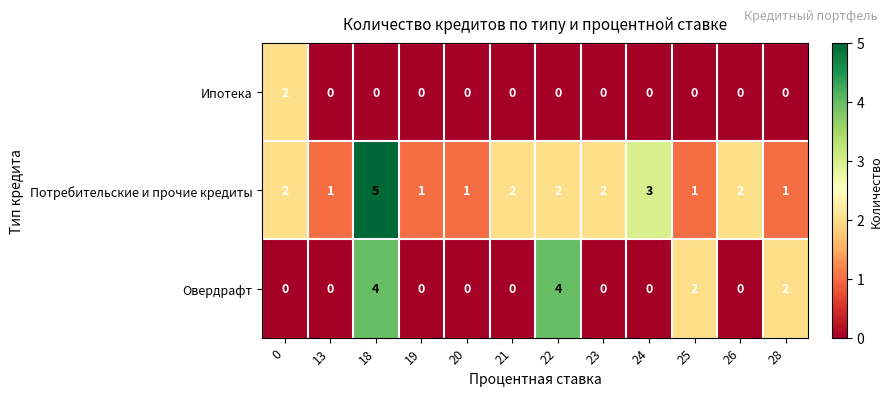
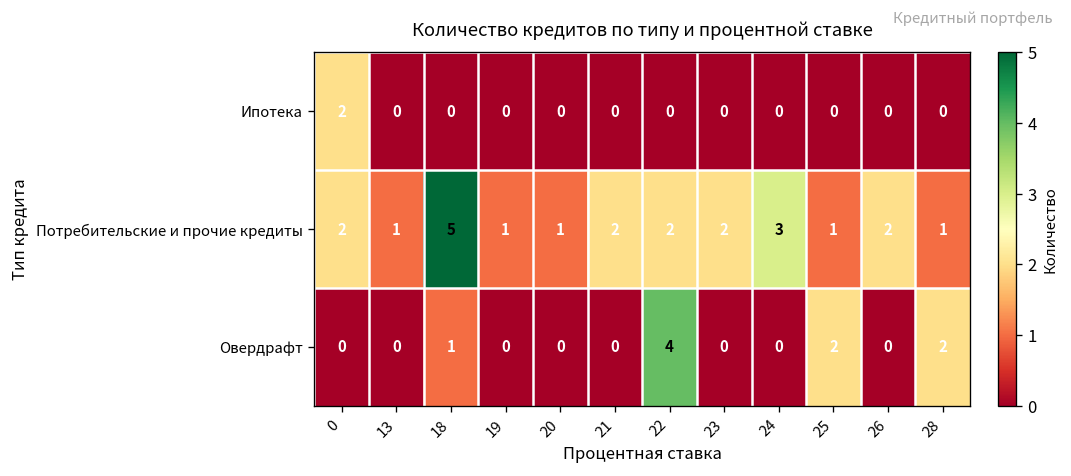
Овердрафт, 18: 4 -> 1
